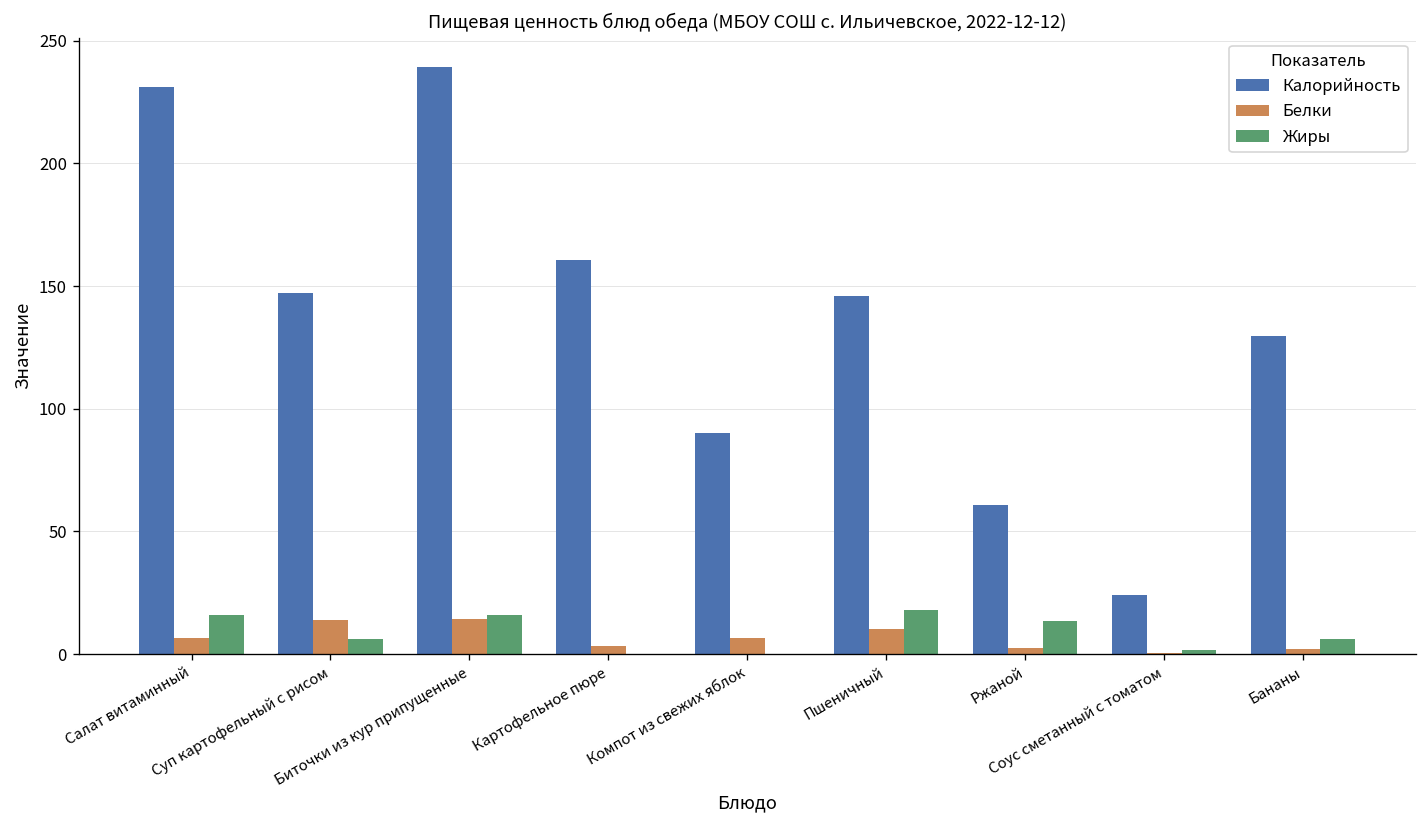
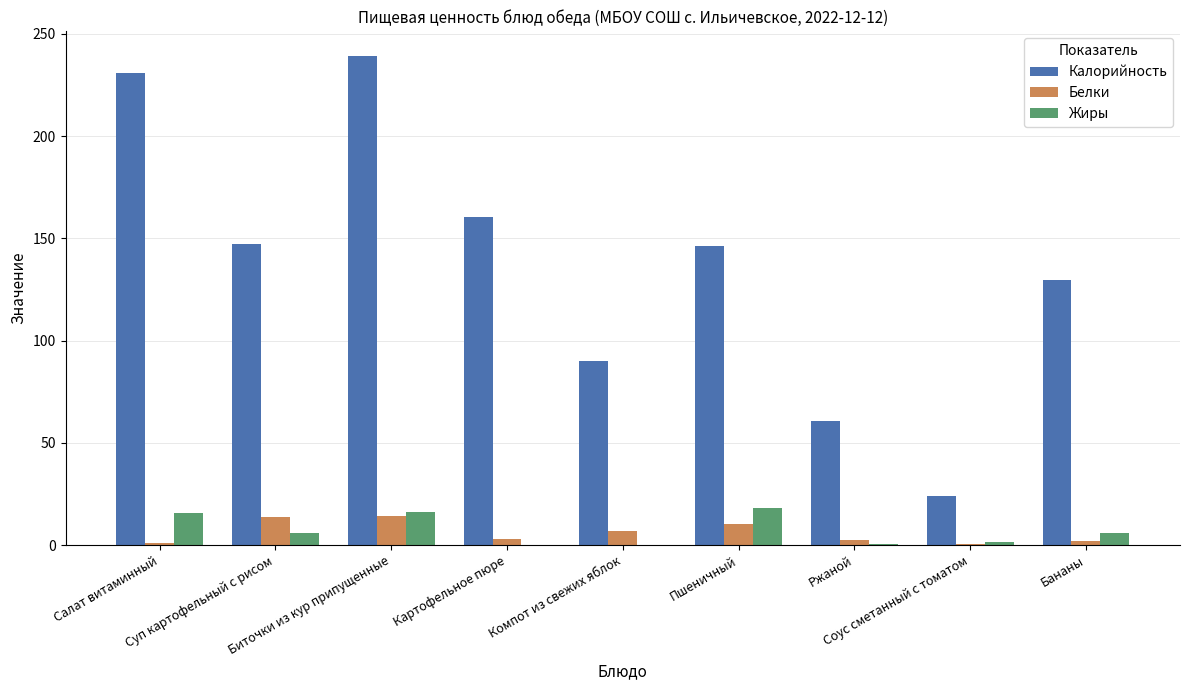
Белки, Салат витаминный: 6 -> 1
Жиры, Ржаной: 13 -> 1
